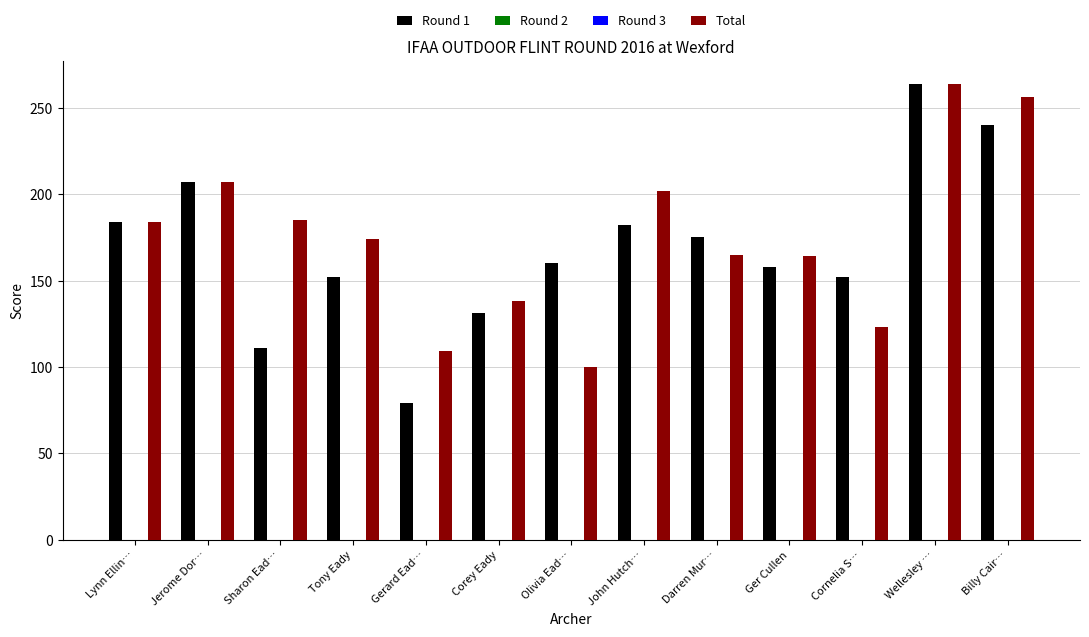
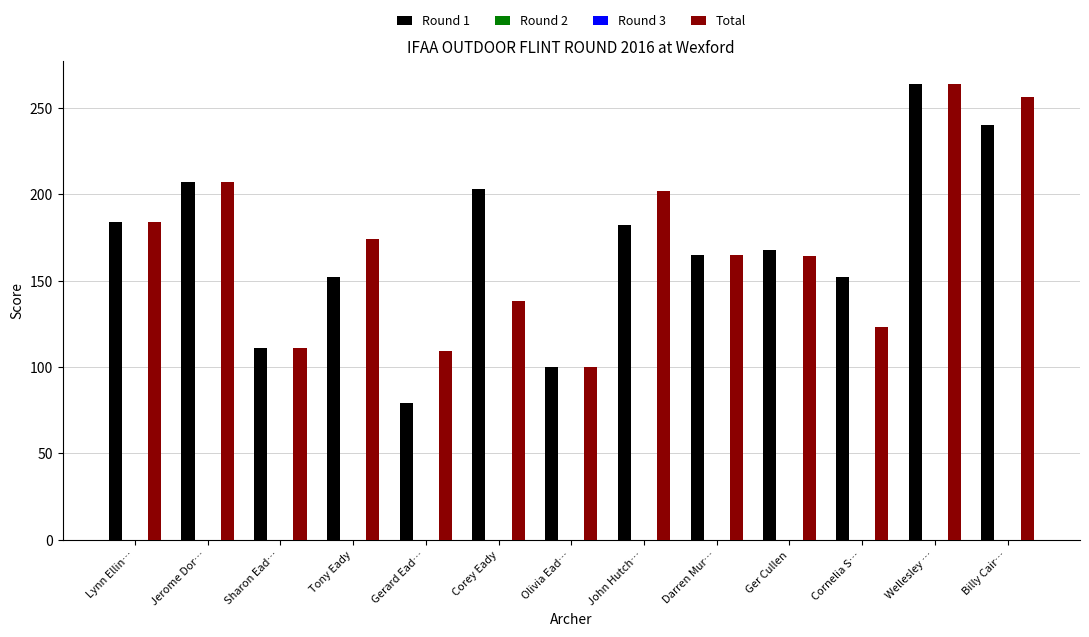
Total, Sharon Ead…: 185 -> 111
Round 1, Corey Eady: 131 -> 203
Round 1, Olivia Ead…: 160 -> 100
Round 1, Darren Mur…: 175 -> 165
Round 1, Ger Cullen: 158 -> 168
